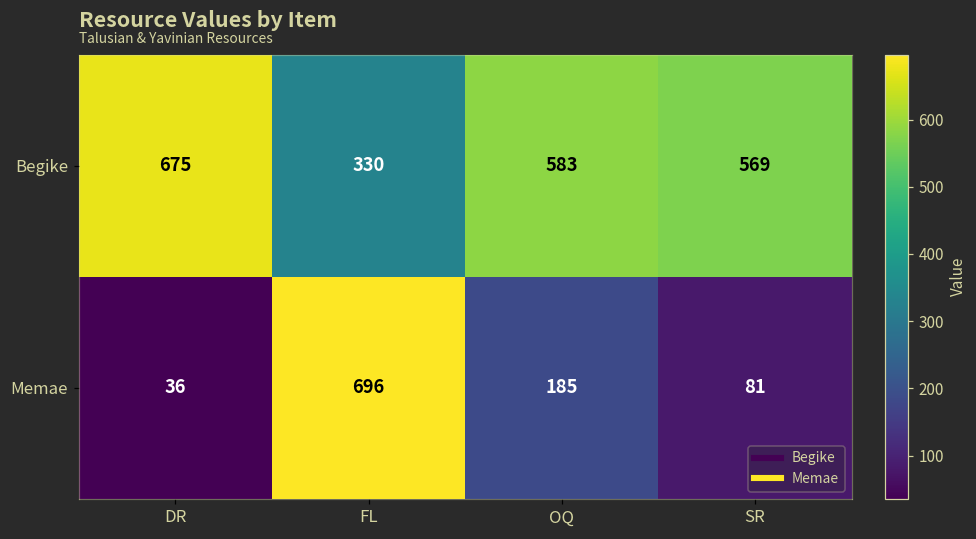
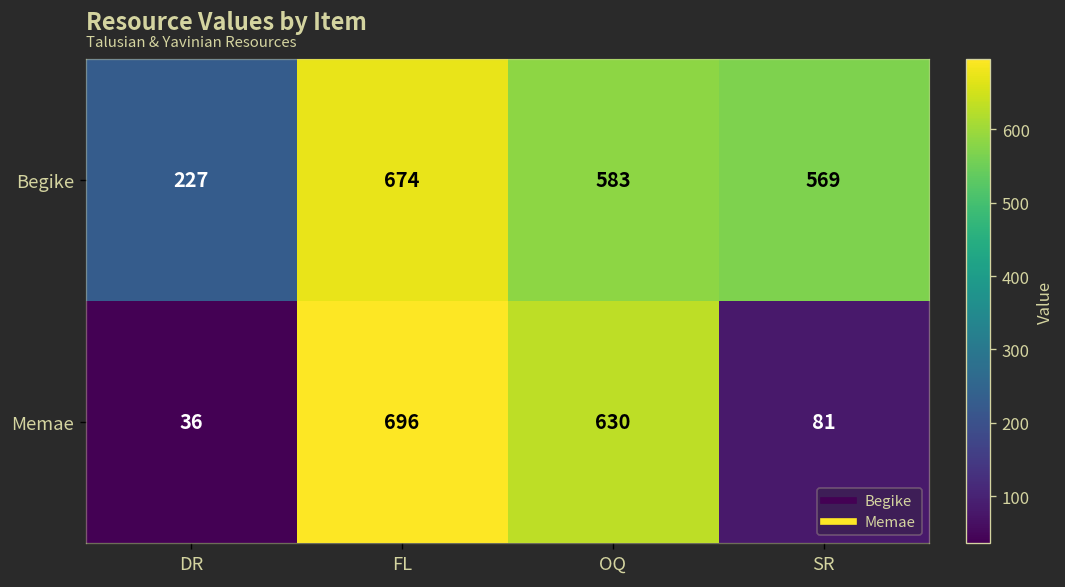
Begike, DR: 675 -> 227
Begike, FL: 330 -> 674
Memae, OQ: 185 -> 630
